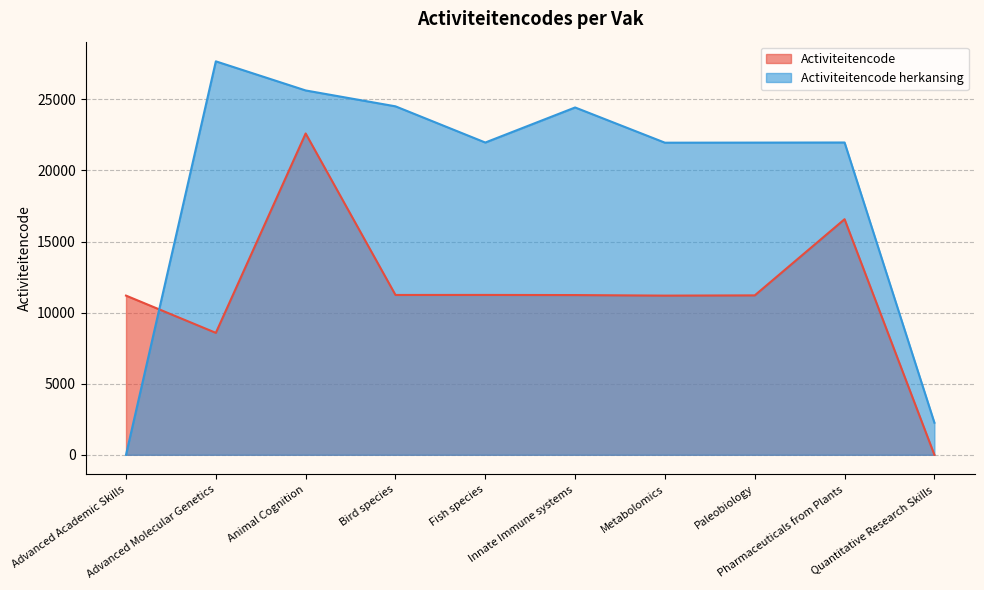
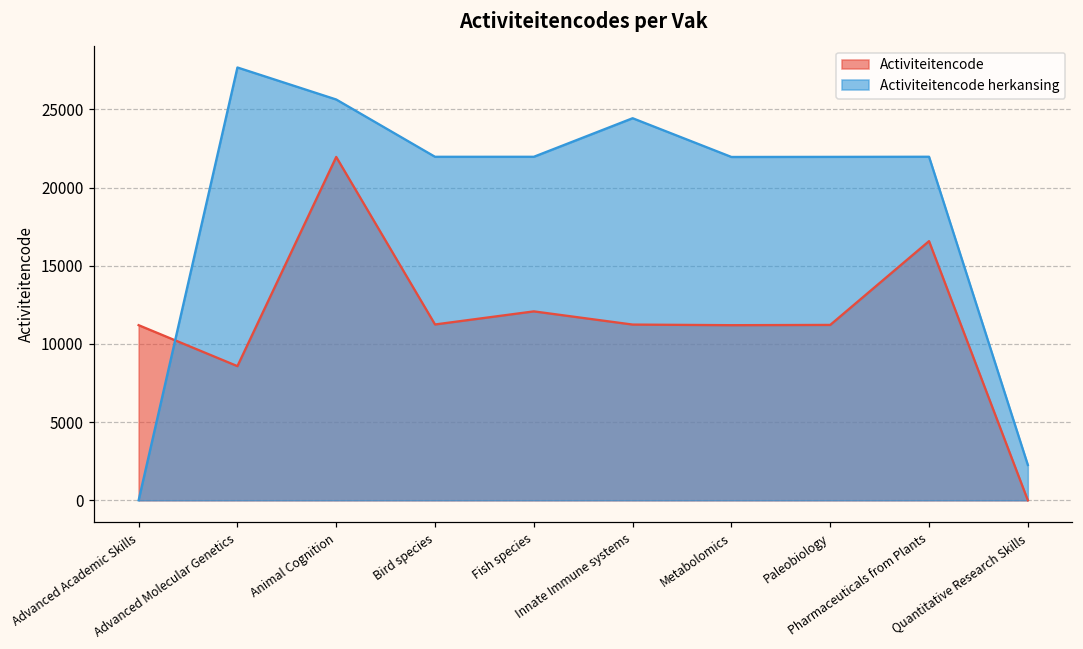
Activiteitencode, Animal Cognition: 22600 -> 22000
Activiteitencode herkansing, Bird species: 24500 -> 22000
Activiteitencode, Fish species: 11200 -> 12100
